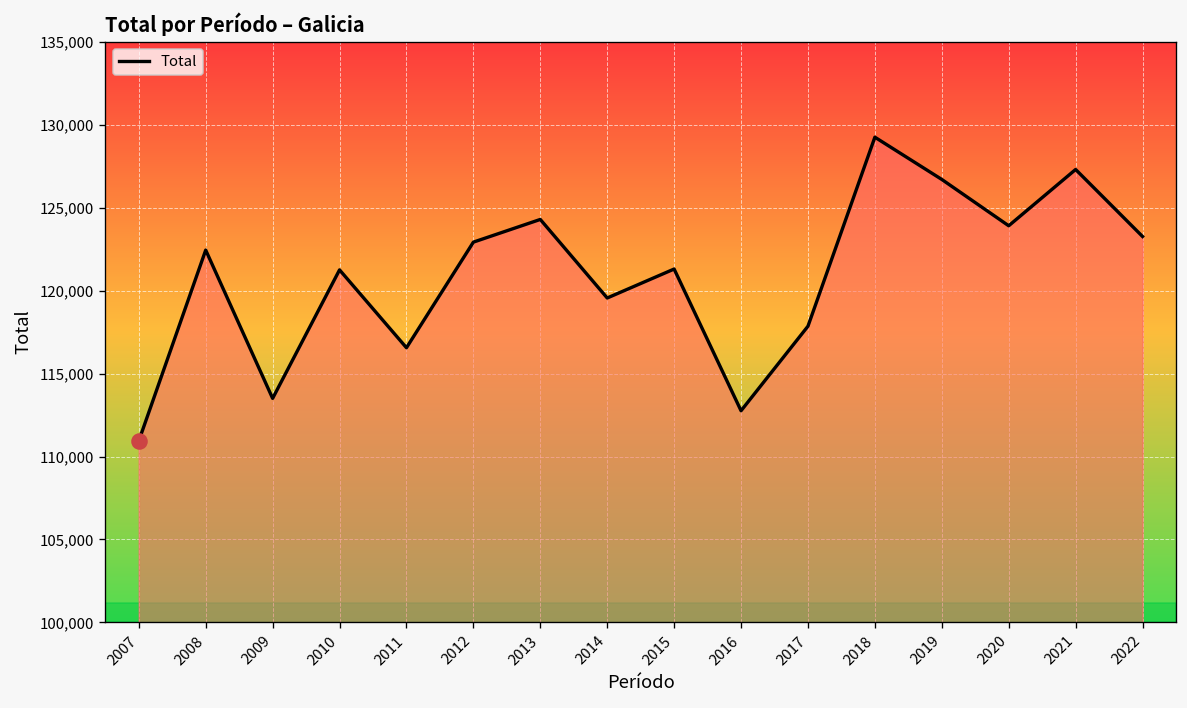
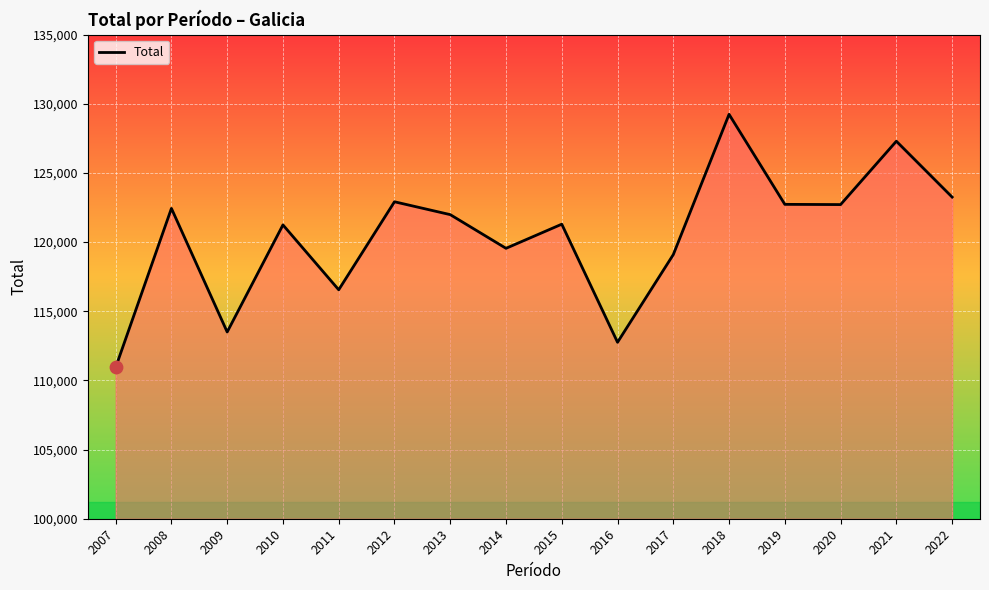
Total, 2013: 124,300 -> 122,000
Total, 2017: 117,900 -> 119,100
Total, 2019: 126,700 -> 122,700
Total, 2020: 123,900 -> 122,700
